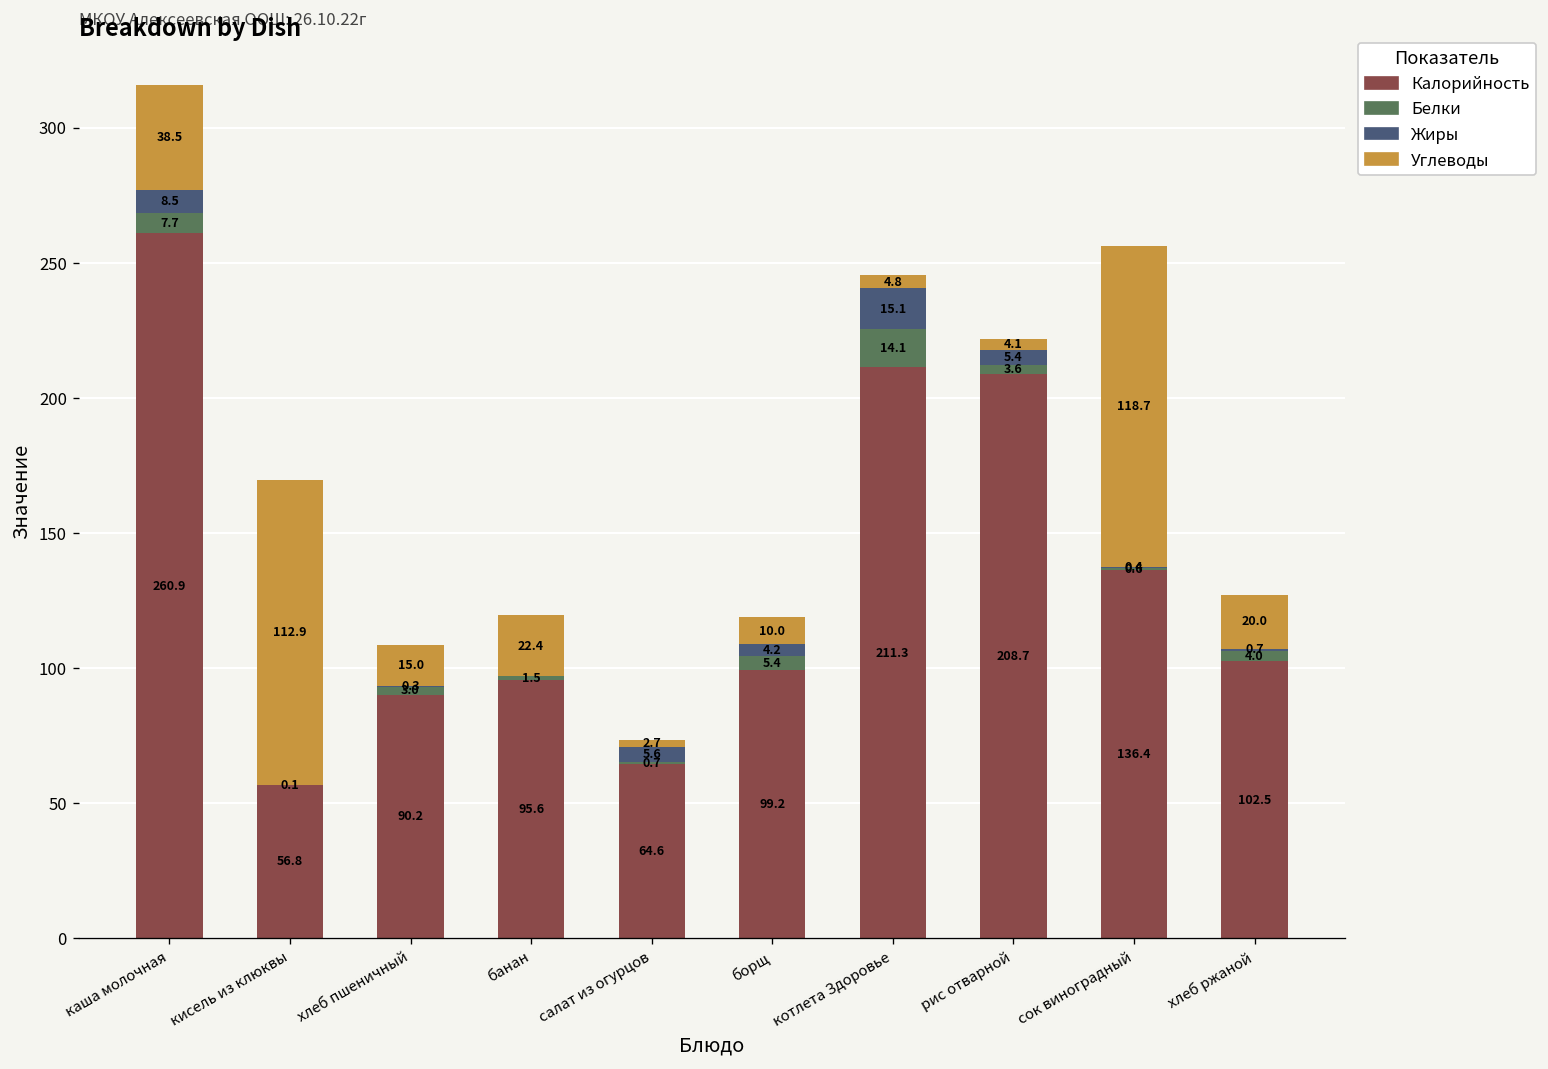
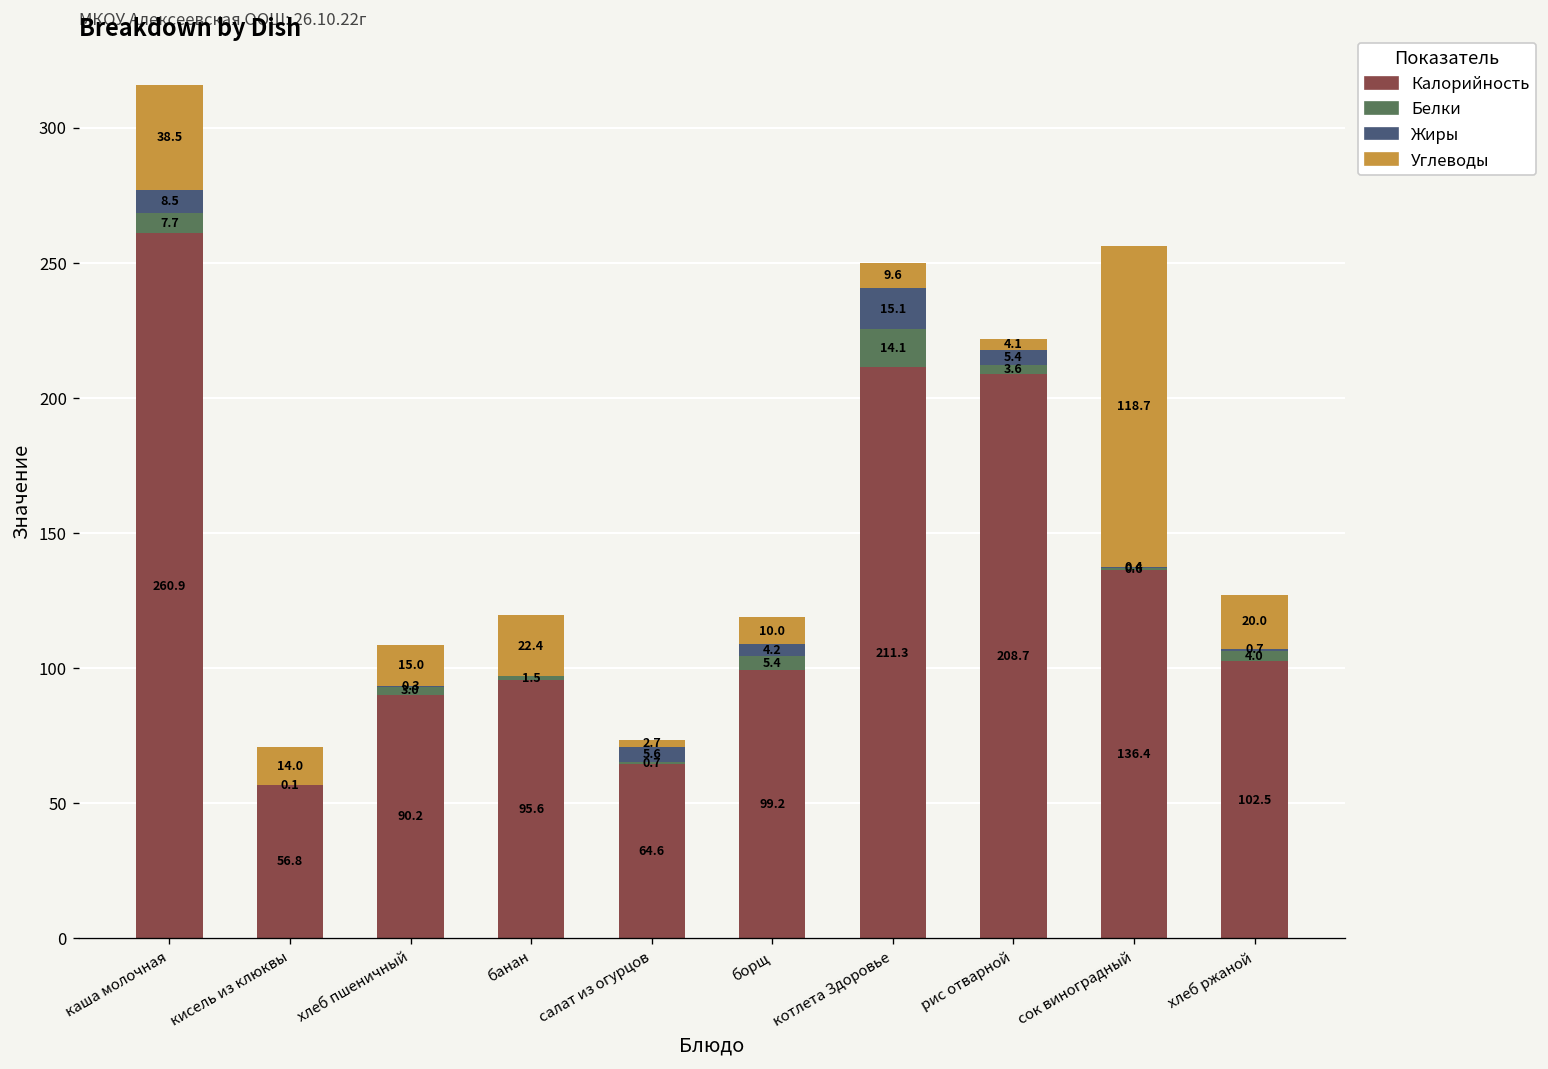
Углеводы, кисель из клюквы: 112.9 -> 14.0
Углеводы, котлета Здоровье: 4.8 -> 9.6
